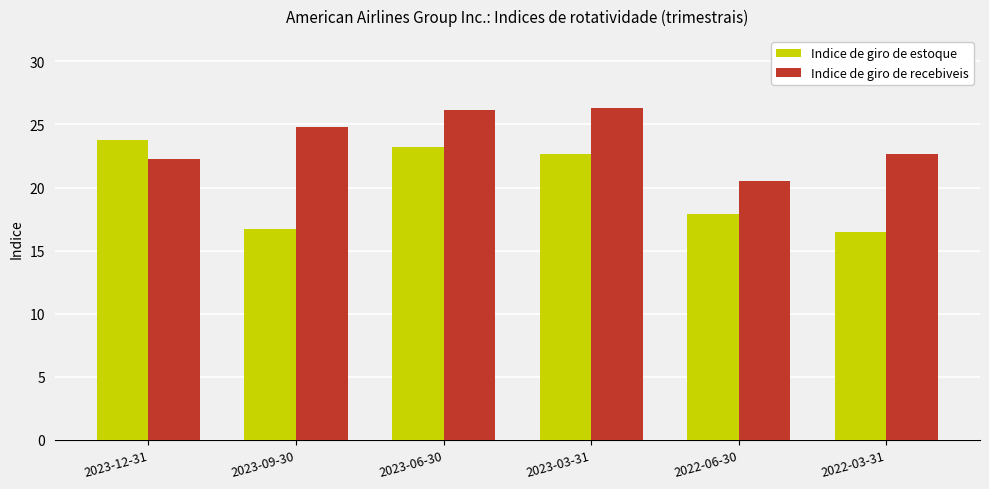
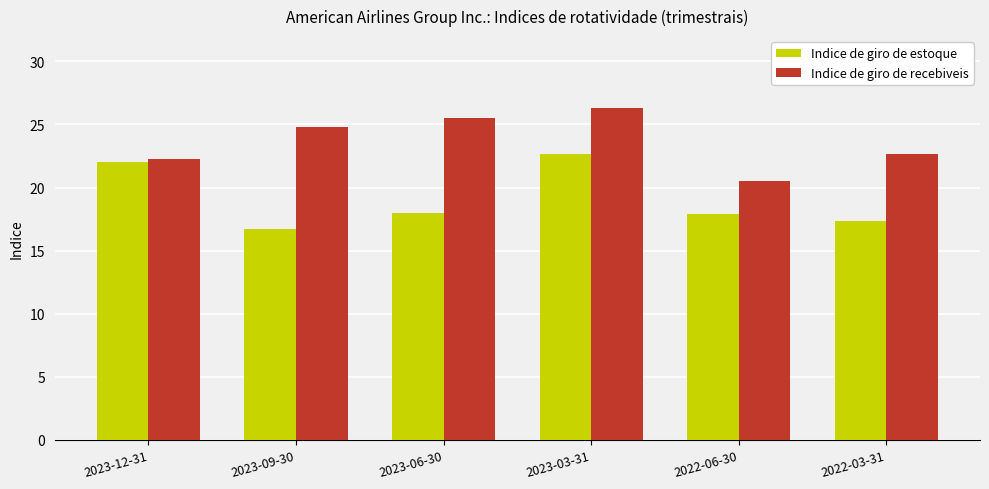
Indice de giro de estoque, 2023-12-31: 23.8 -> 22.0
Indice de giro de estoque, 2023-06-30: 23.2 -> 18.0
Indice de giro de recebiveis, 2023-06-30: 26.2 -> 25.5
Indice de giro de estoque, 2022-03-31: 16.5 -> 17.4
